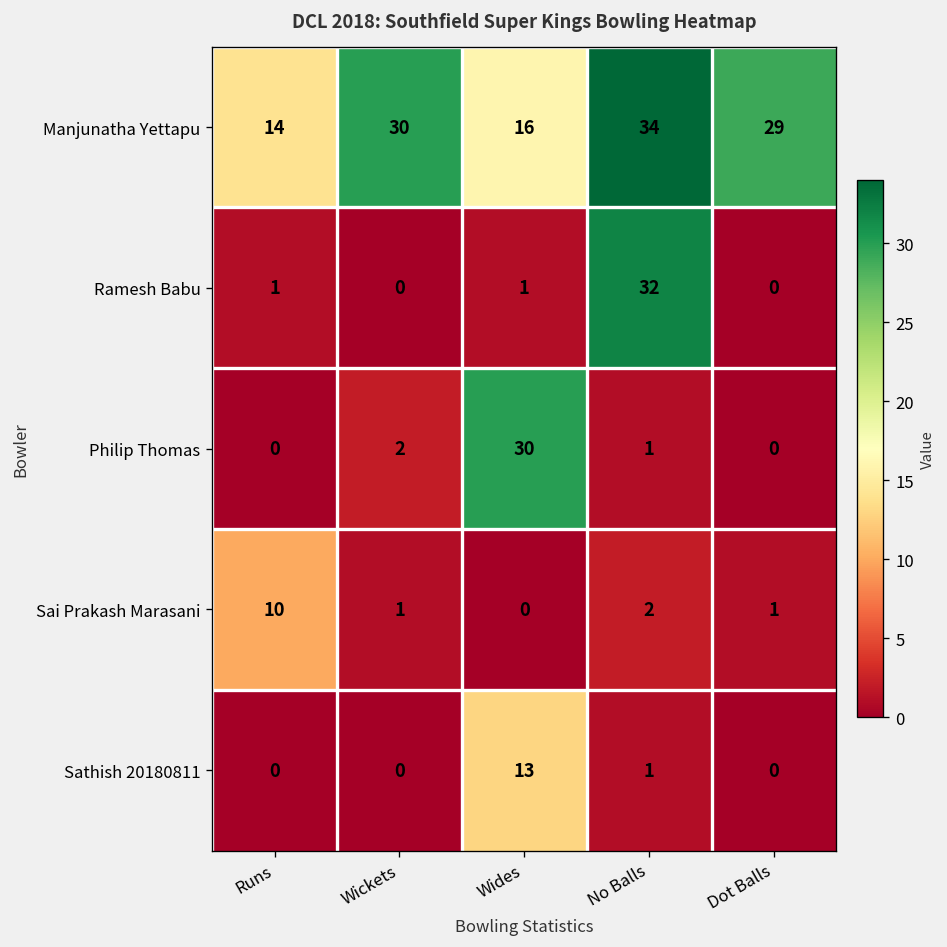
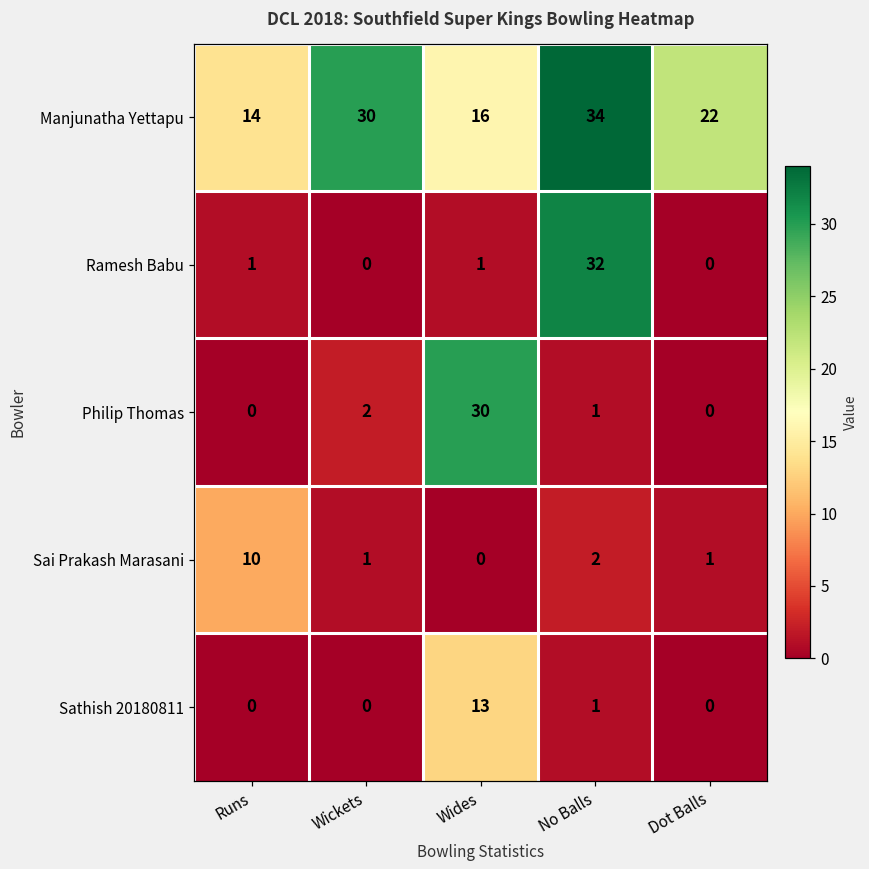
Manjunatha Yettapu, Dot Balls: 29 -> 22
